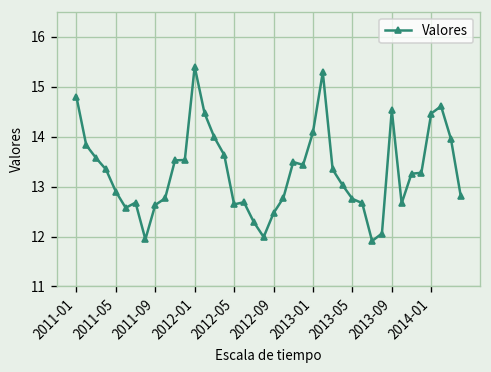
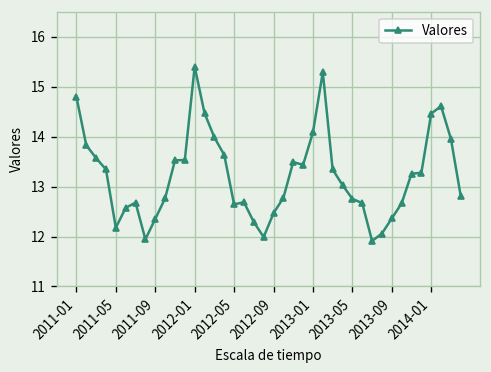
2011-05: 12.9 -> 12.2
2011-09: 12.6 -> 12.4
2013-09: 14.5 -> 12.4
